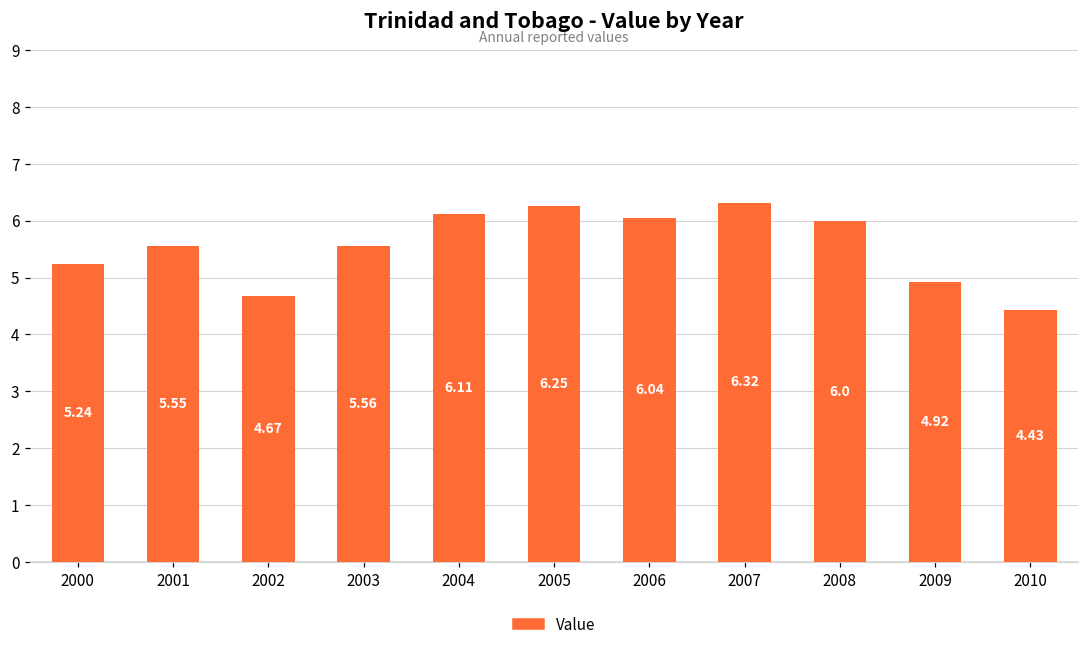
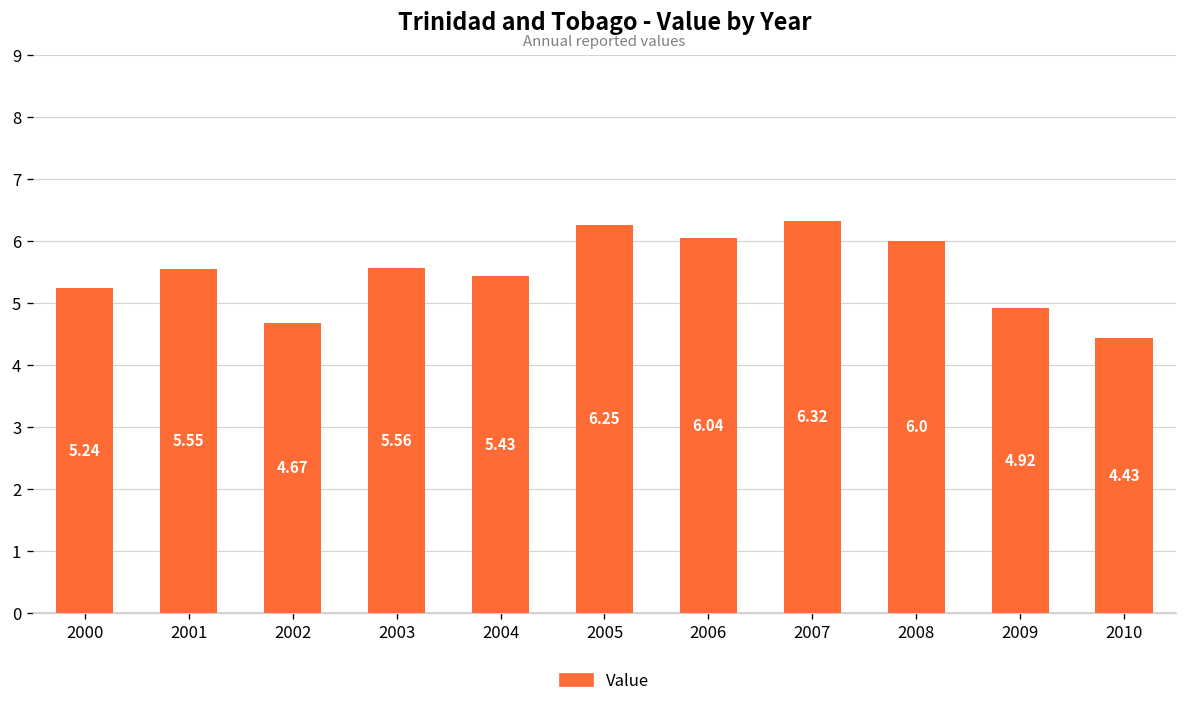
2004: 6.11 -> 5.43
